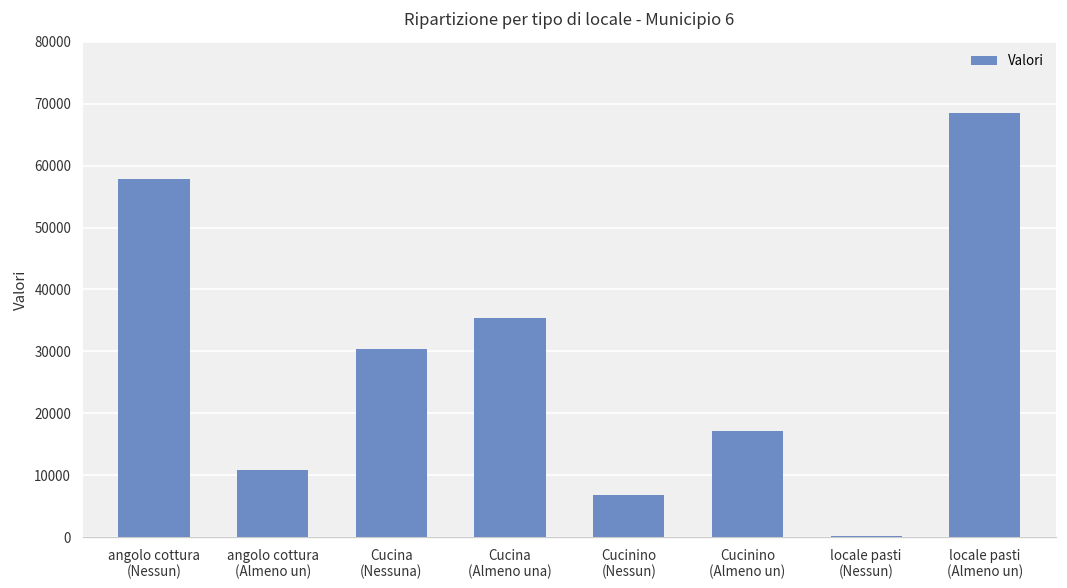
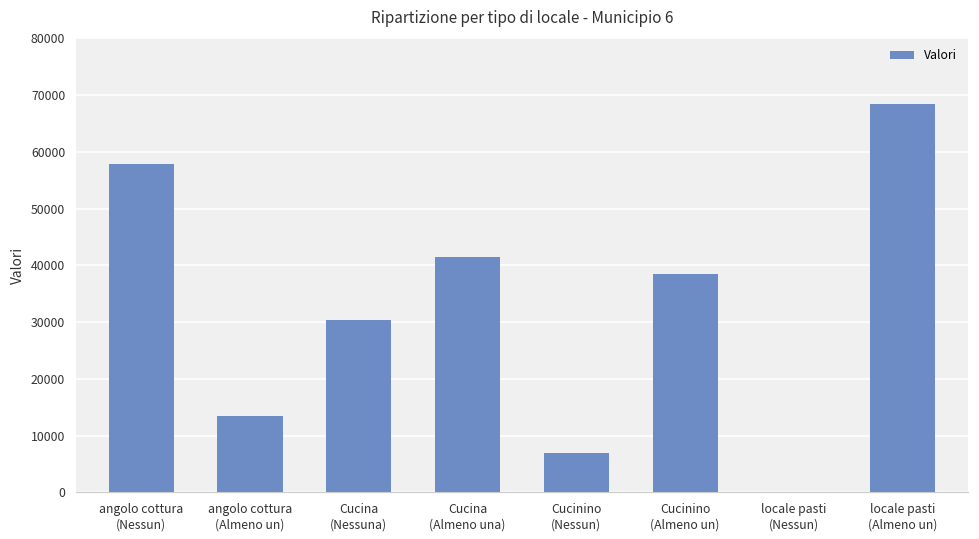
angolo cottura (Almeno un): 11000 -> 13000
Cucina (Almeno una): 35000 -> 42000
Cucinino (Almeno un): 17000 -> 38000
